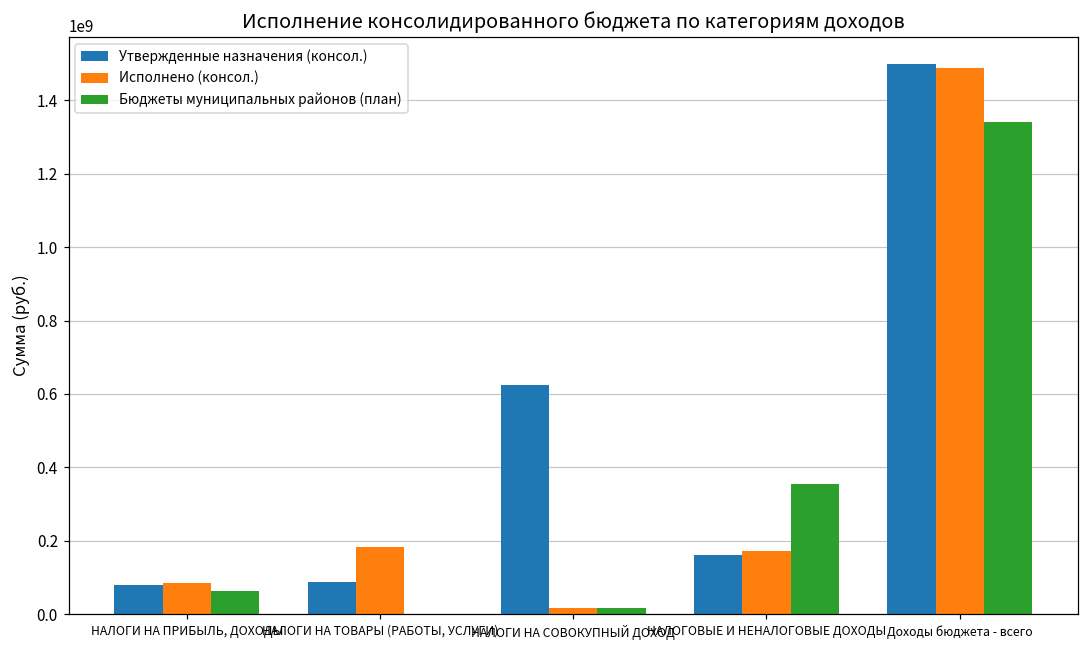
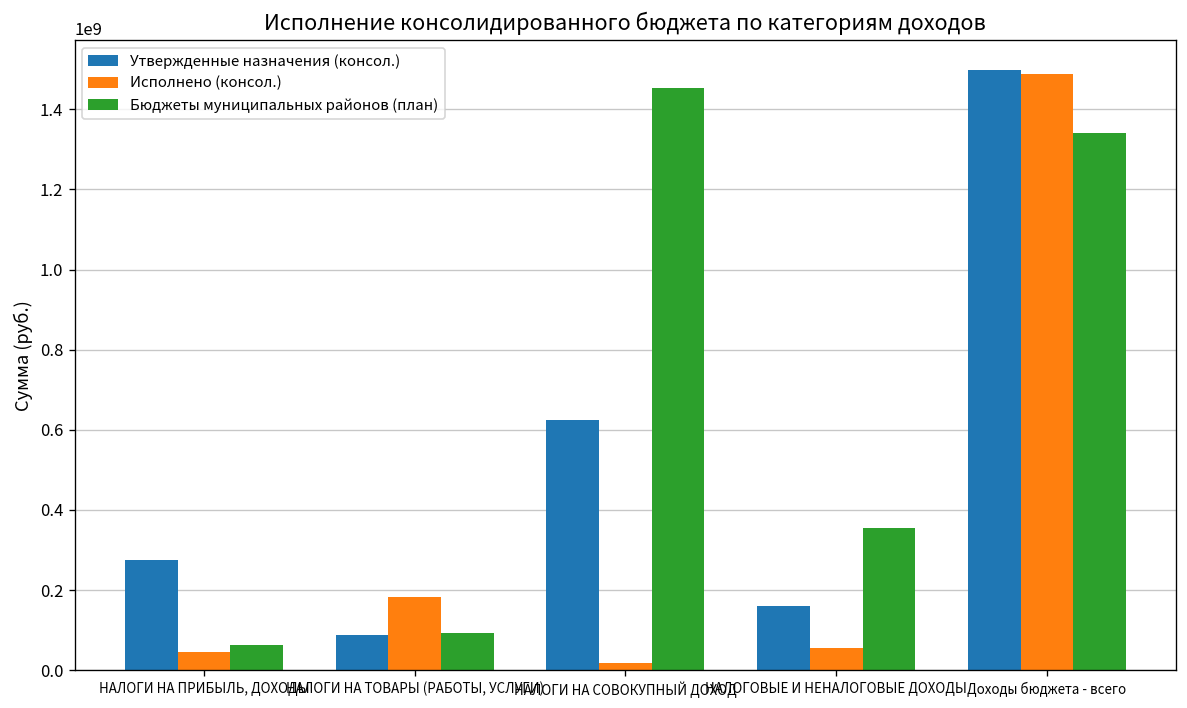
Утвержденные назначения (консол.), НАЛОГИ НА ПРИБЫЛЬ, ДОХОДЫ: 80000000 -> 270000000
Исполнено (консол.), НАЛОГИ НА ПРИБЫЛЬ, ДОХОДЫ: 90000000 -> 40000000
Бюджеты муниципальных районов (план), НАЛОГИ НА ТОВАРЫ (РАБОТЫ, УСЛУГИ): 0 -> 90000000
Бюджеты муниципальных районов (план), НАЛОГИ НА СОВОКУПНЫЙ ДОХОД: 20000000 -> 1450000000
Исполнено (консол.), НАЛОГОВЫЕ И НЕНАЛОГОВЫЕ ДОХОДЫ: 170000000 -> 60000000
